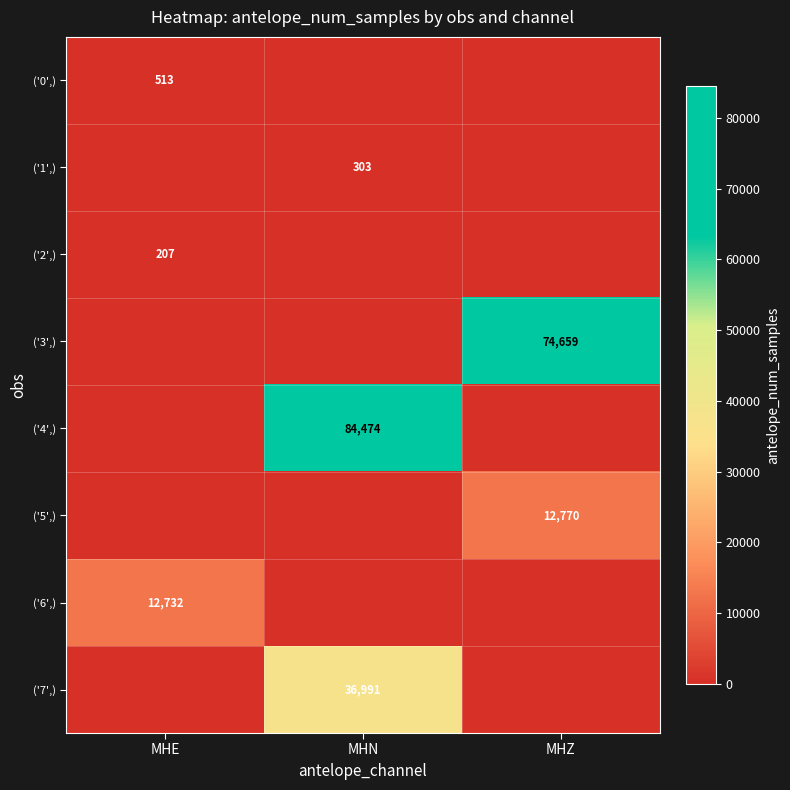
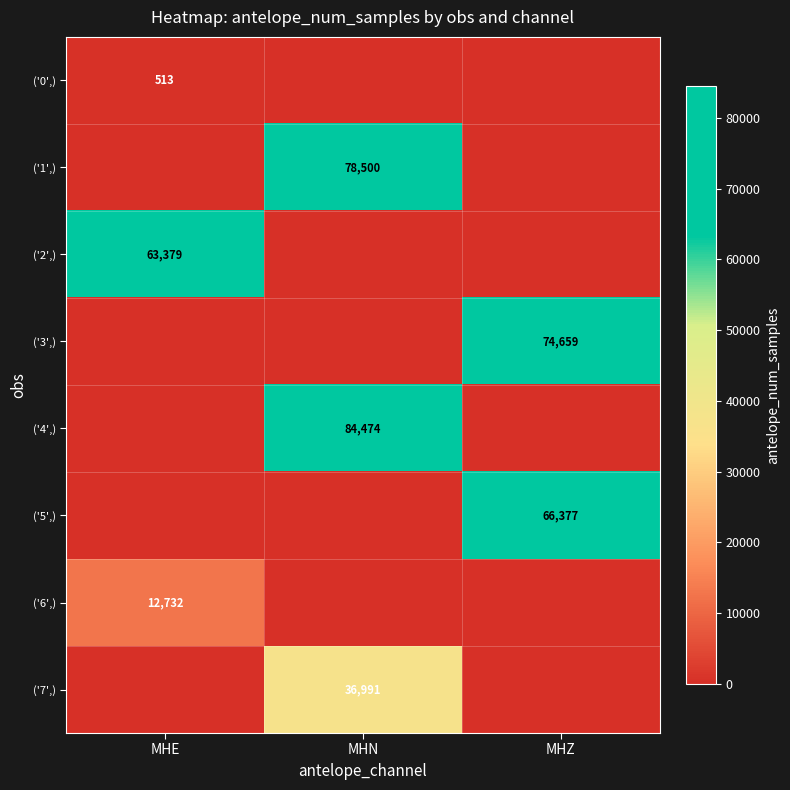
('1',), MHN: 303 -> 78,500
('2',), MHE: 207 -> 63,379
('5',), MHZ: 12,770 -> 66,377
